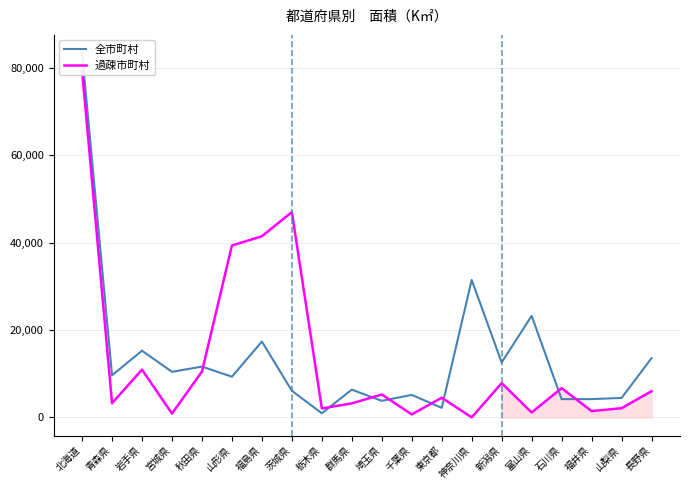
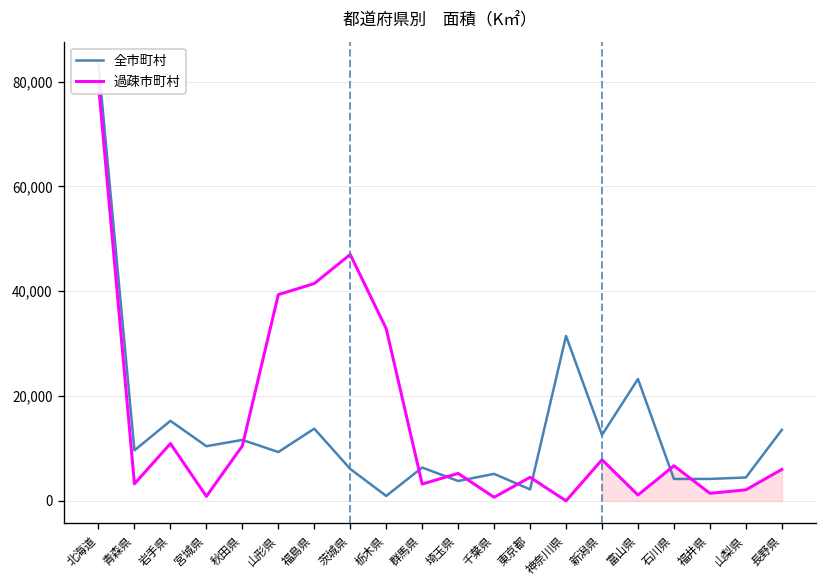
全市町村, 福島県: 17,000 -> 14,000
過疎市町村, 栃木県: 2,000 -> 33,000
